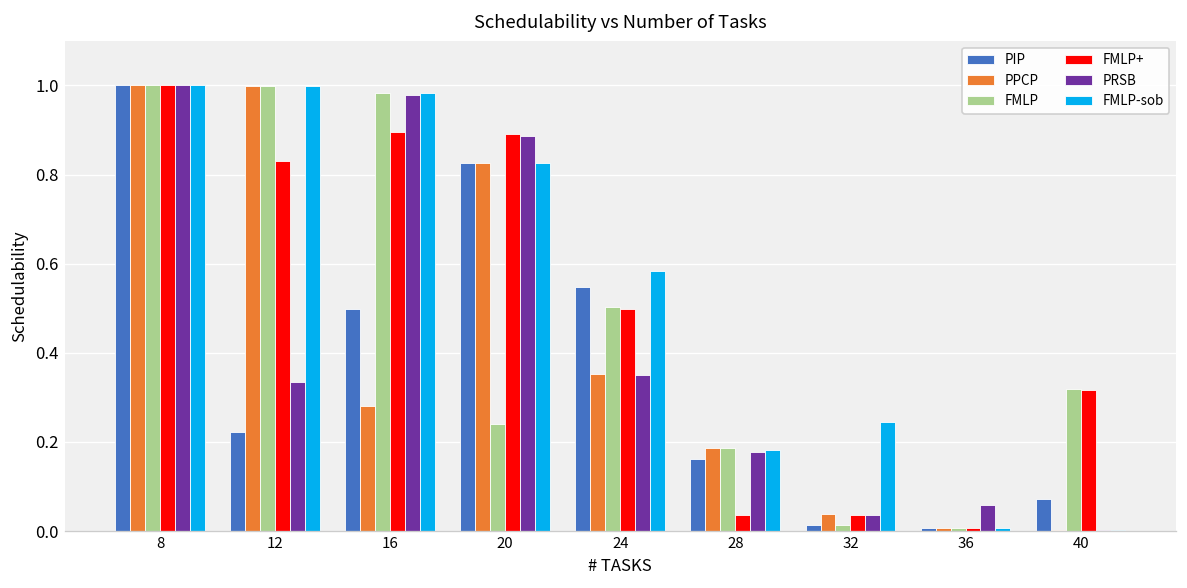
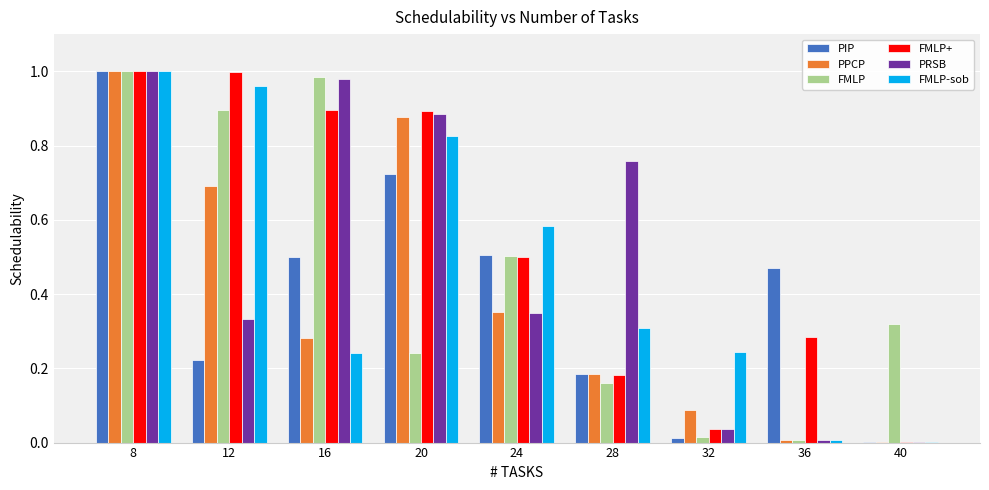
PPCP, 12: 1.00 -> 0.69
FMLP, 12: 1.00 -> 0.89
FMLP+, 12: 0.83 -> 1.00
FMLP-sob, 12: 1.00 -> 0.96
FMLP-sob, 16: 0.98 -> 0.24
PIP, 20: 0.83 -> 0.72
PPCP, 20: 0.83 -> 0.88
PIP, 24: 0.55 -> 0.51
PIP, 28: 0.16 -> 0.19
FMLP, 28: 0.19 -> 0.16
FMLP+, 28: 0.04 -> 0.18
PRSB, 28: 0.18 -> 0.76
FMLP-sob, 28: 0.18 -> 0.31
PPCP, 32: 0.04 -> 0.09
PIP, 36: 0.01 -> 0.47
FMLP+, 36: 0.01 -> 0.28
PRSB, 36: 0.06 -> 0.01
PIP, 40: 0.07 -> 0.00
FMLP+, 40: 0.32 -> 0.00
